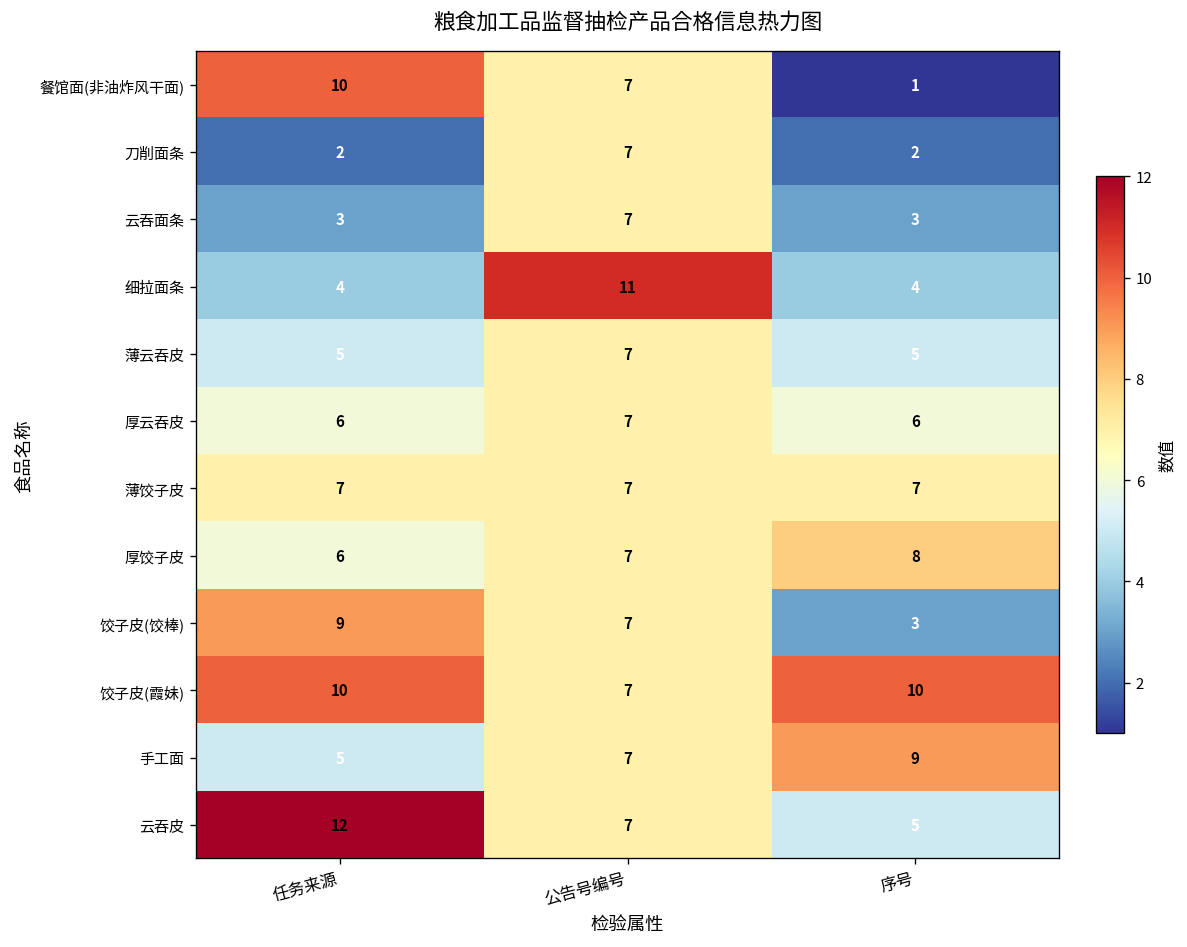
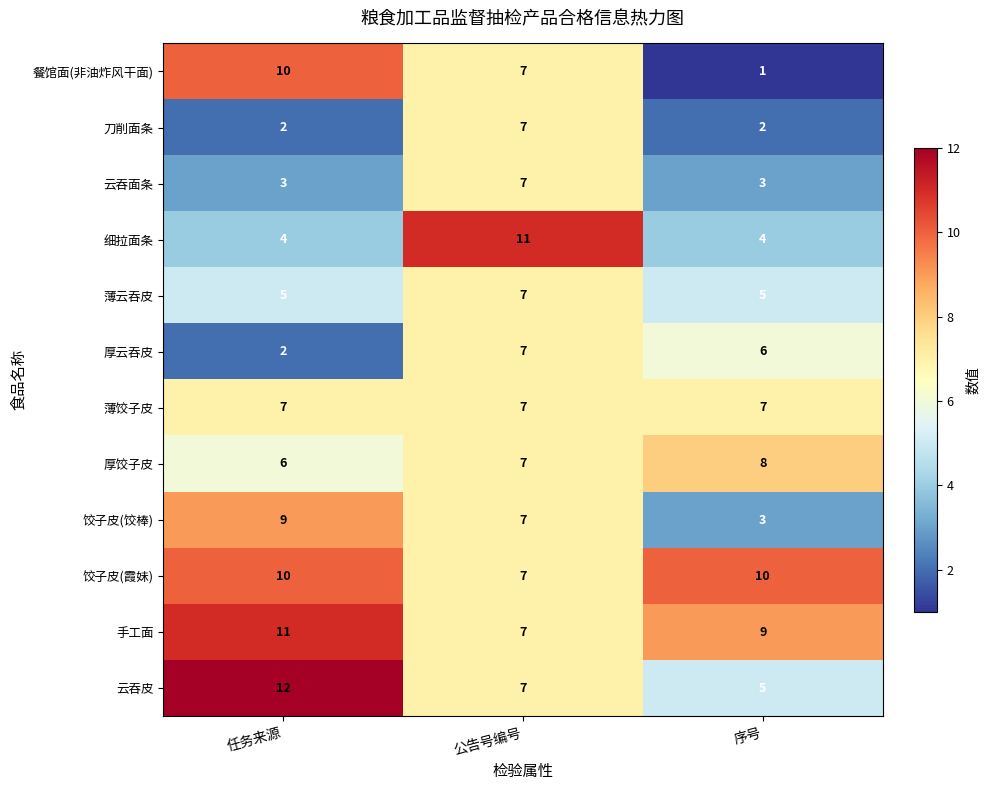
厚云吞皮, 任务来源: 6 -> 2
手工面, 任务来源: 5 -> 11
